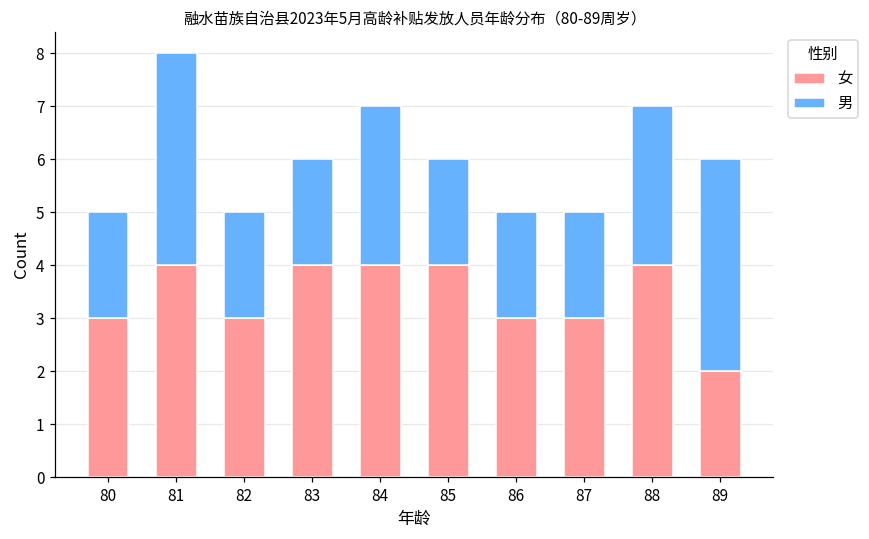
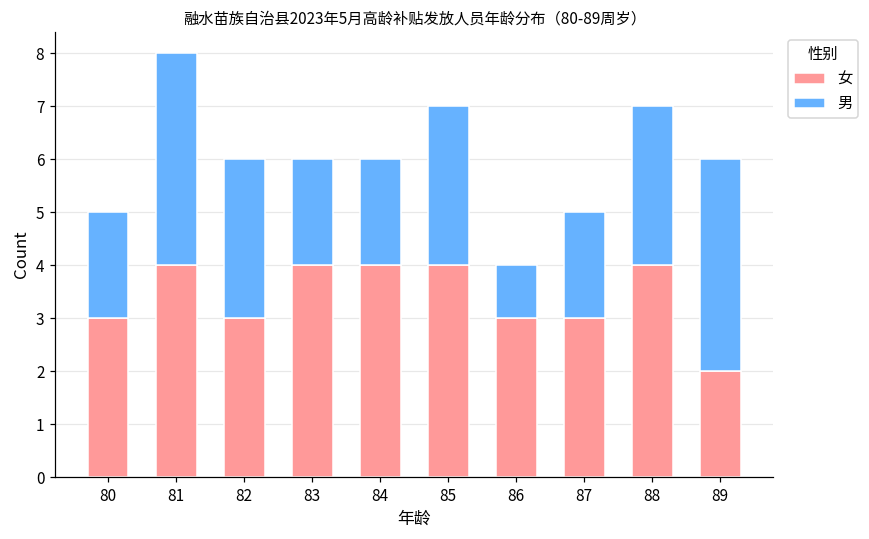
男, 82: 2 -> 3
男, 84: 3 -> 2
男, 85: 2 -> 3
男, 86: 2 -> 1
